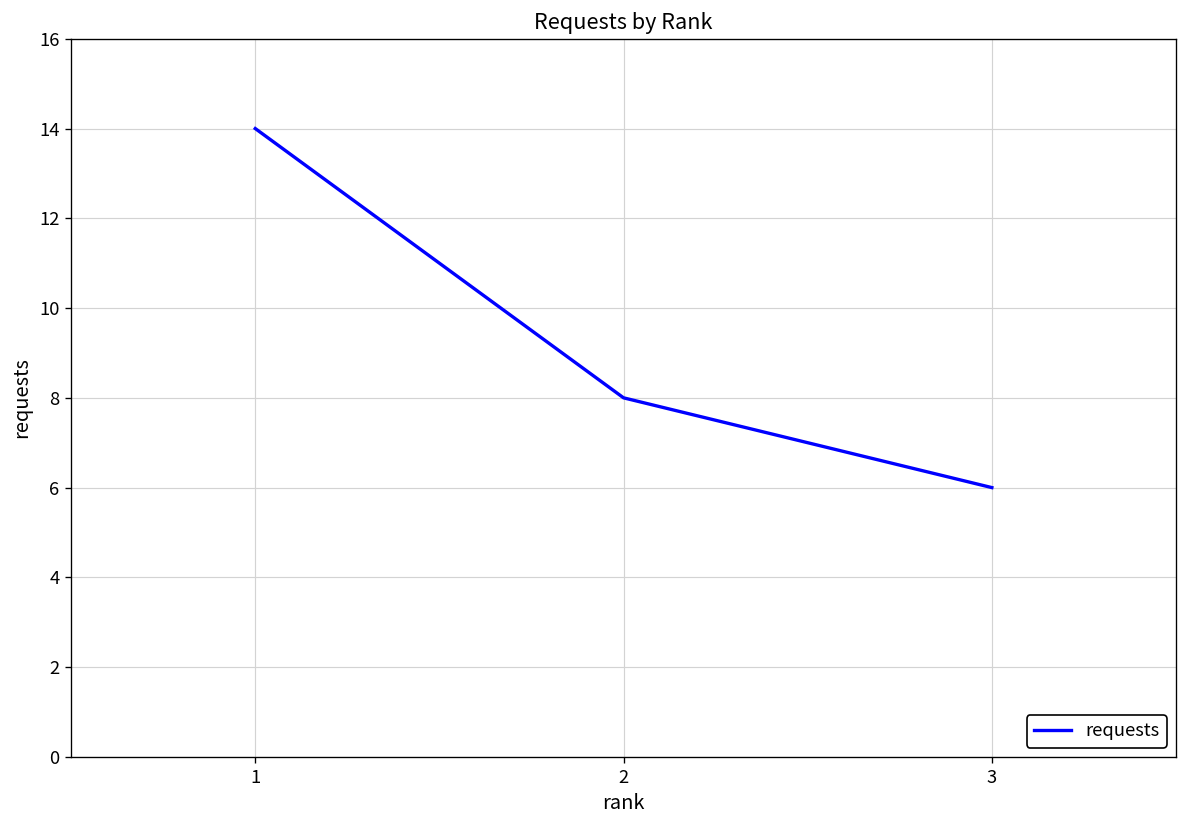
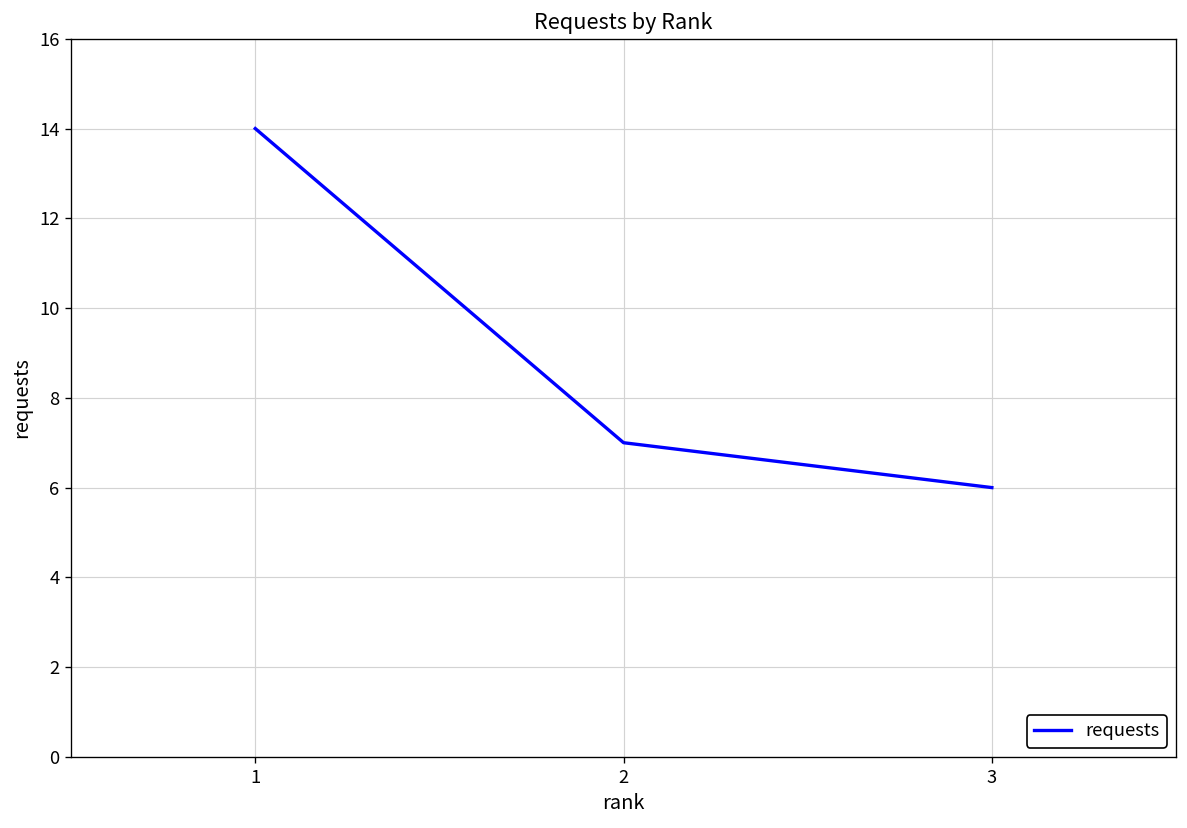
2: 8 -> 7
